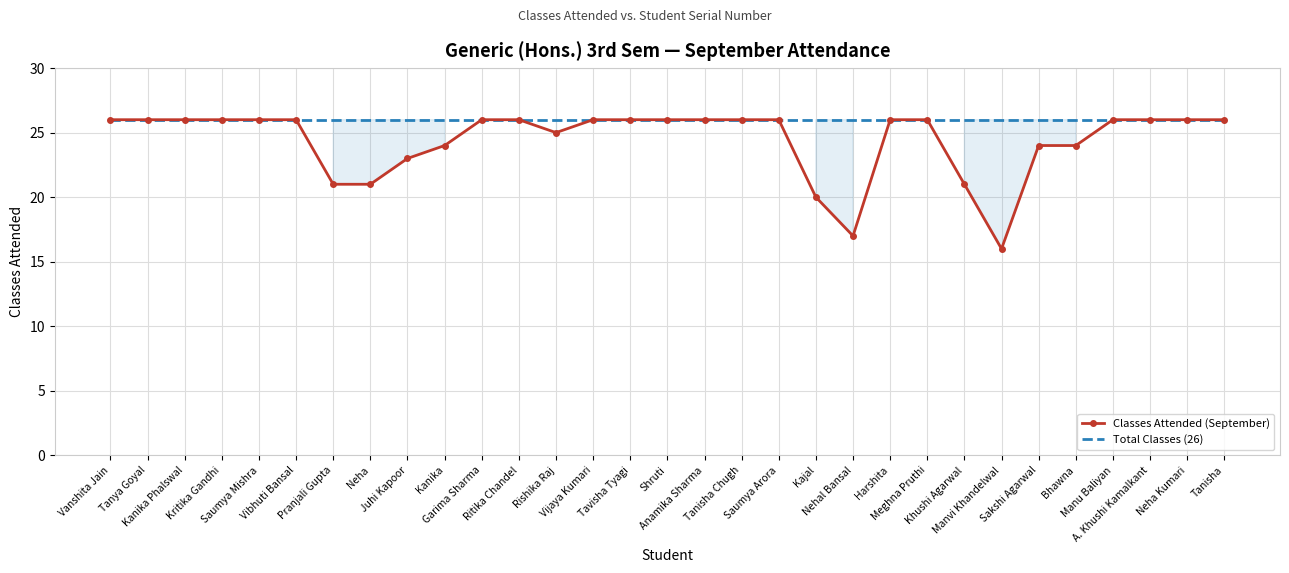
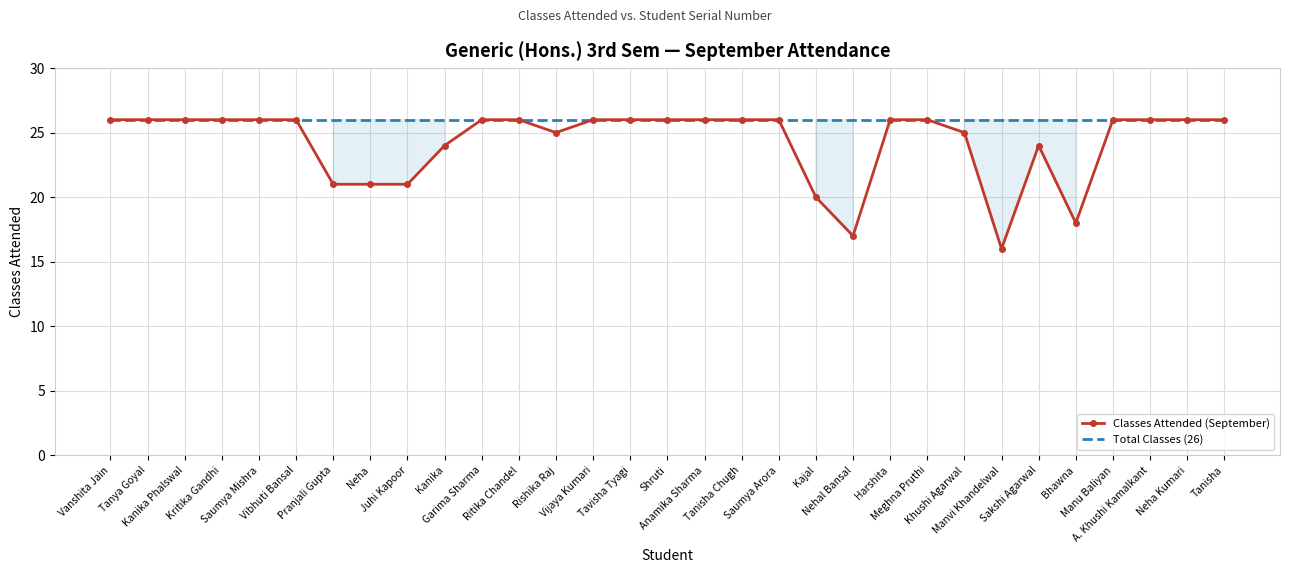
Classes Attended (September), Juhi Kapoor: 23 -> 21
Classes Attended (September), Khushi Agarwal: 21 -> 25
Classes Attended (September), Bhawna: 24 -> 18
